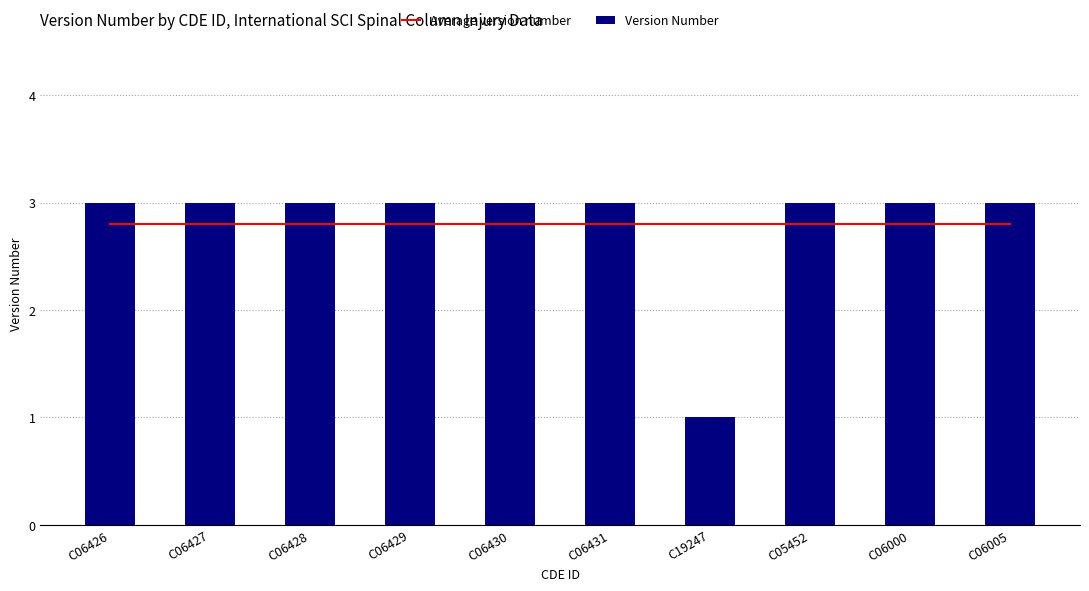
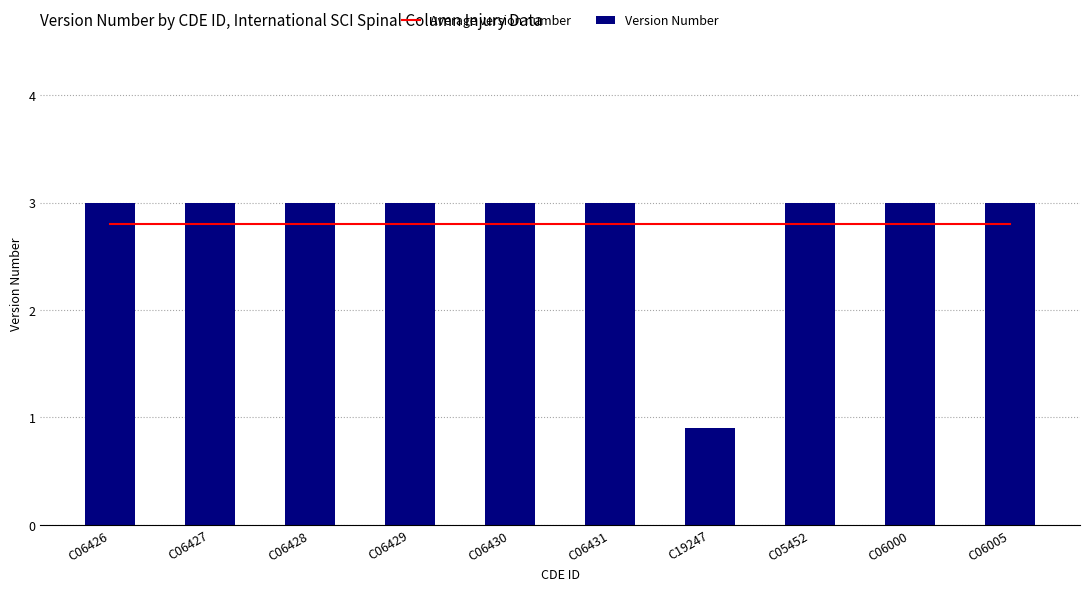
Version Number, C19247: 1.0 -> 0.9
